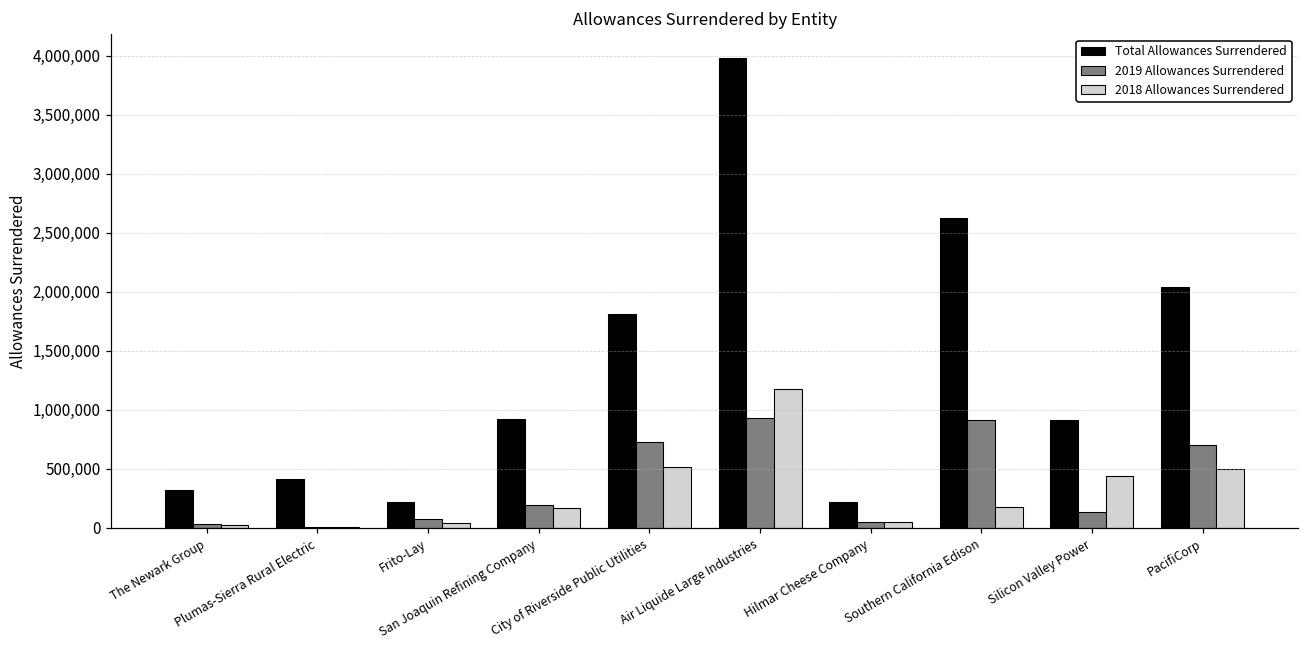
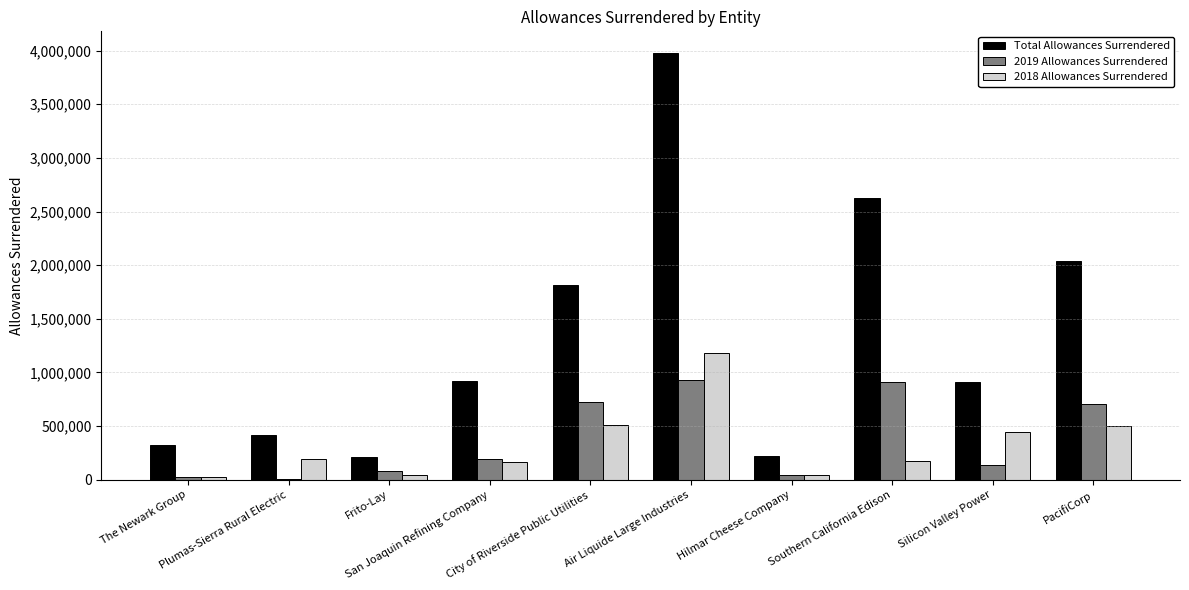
2018 Allowances Surrendered, Plumas-Sierra Rural Electric: 0 -> 190,000
